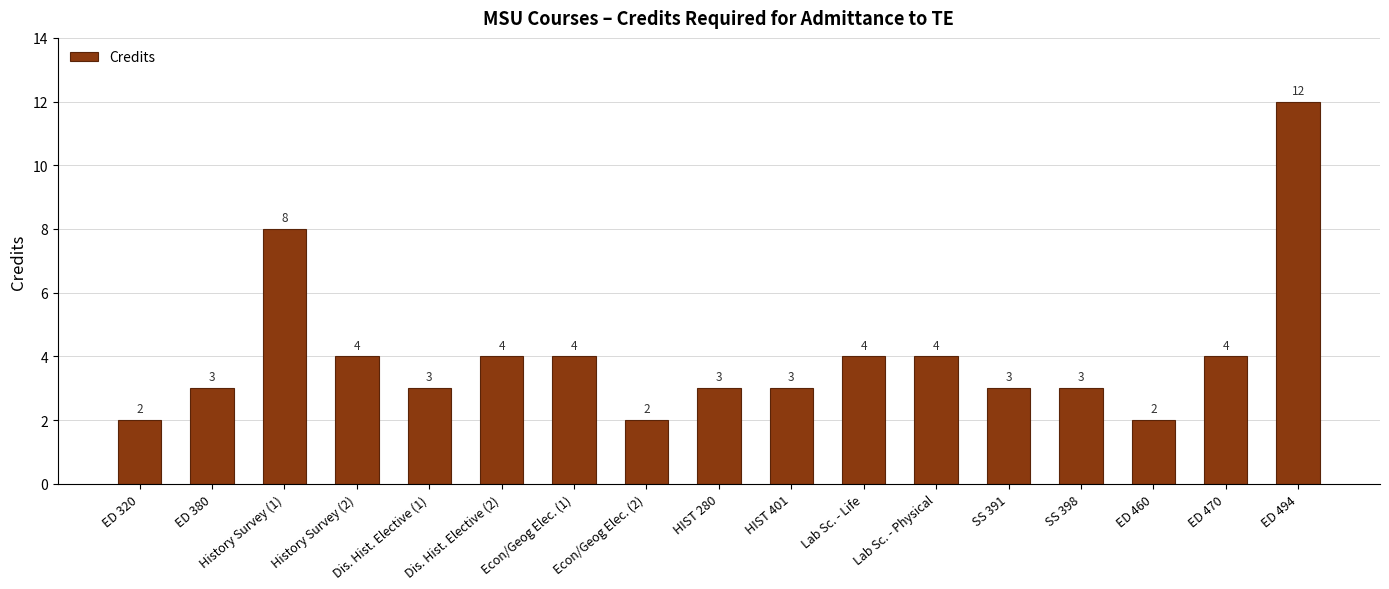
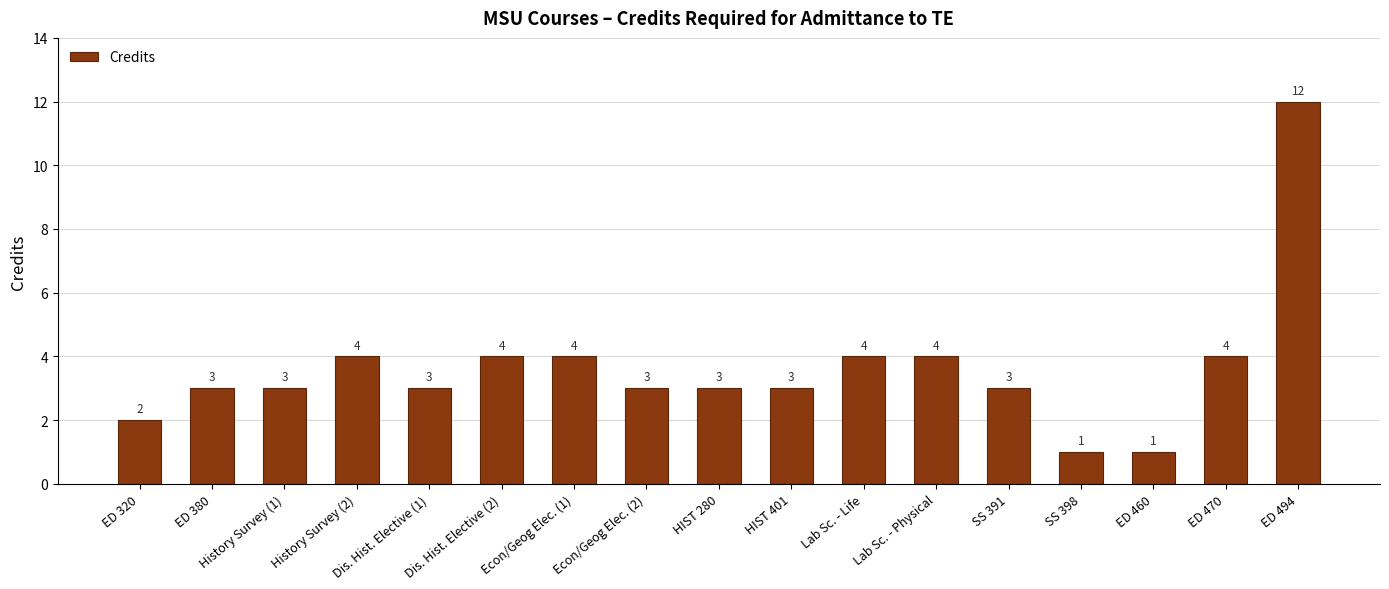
History Survey (1): 8 -> 3
Econ/Geog Elec. (2): 2 -> 3
SS 398: 3 -> 1
ED 460: 2 -> 1
